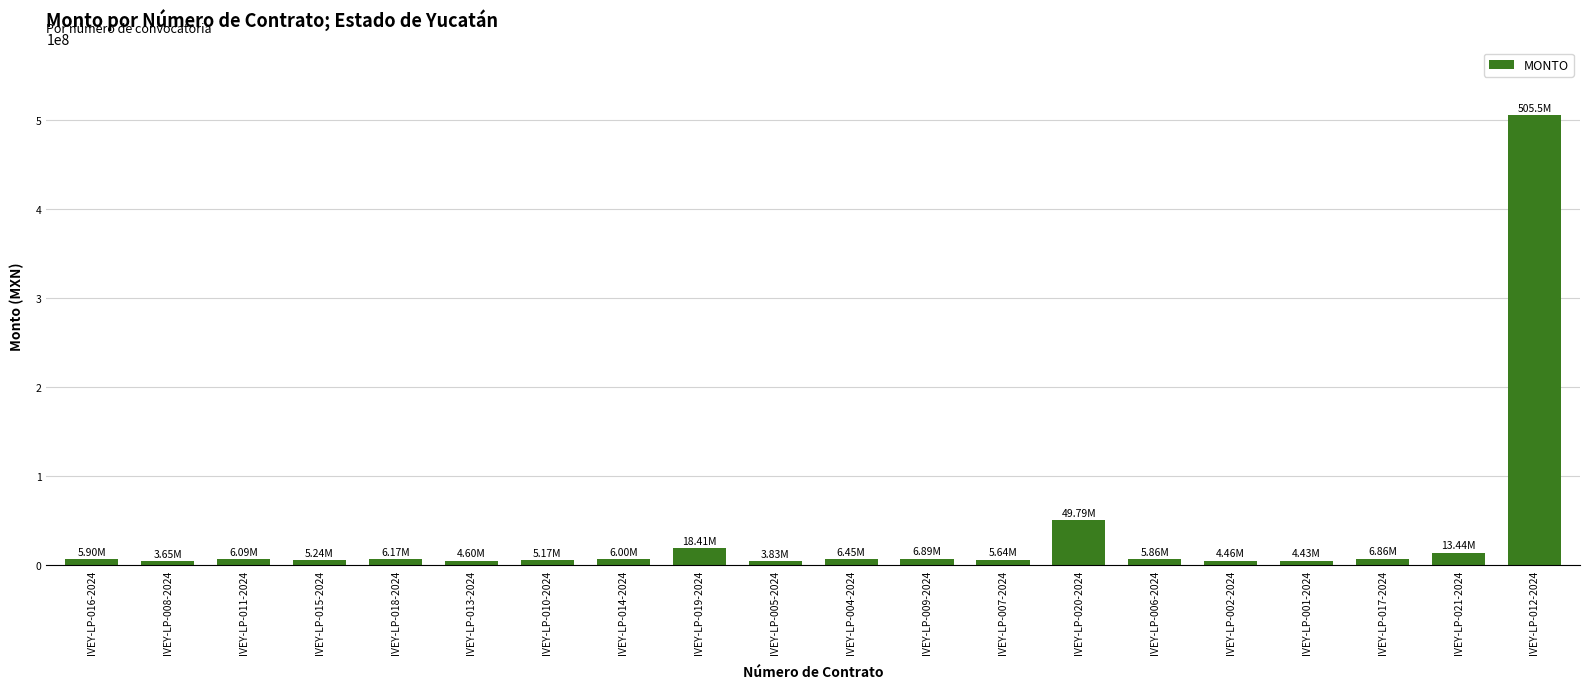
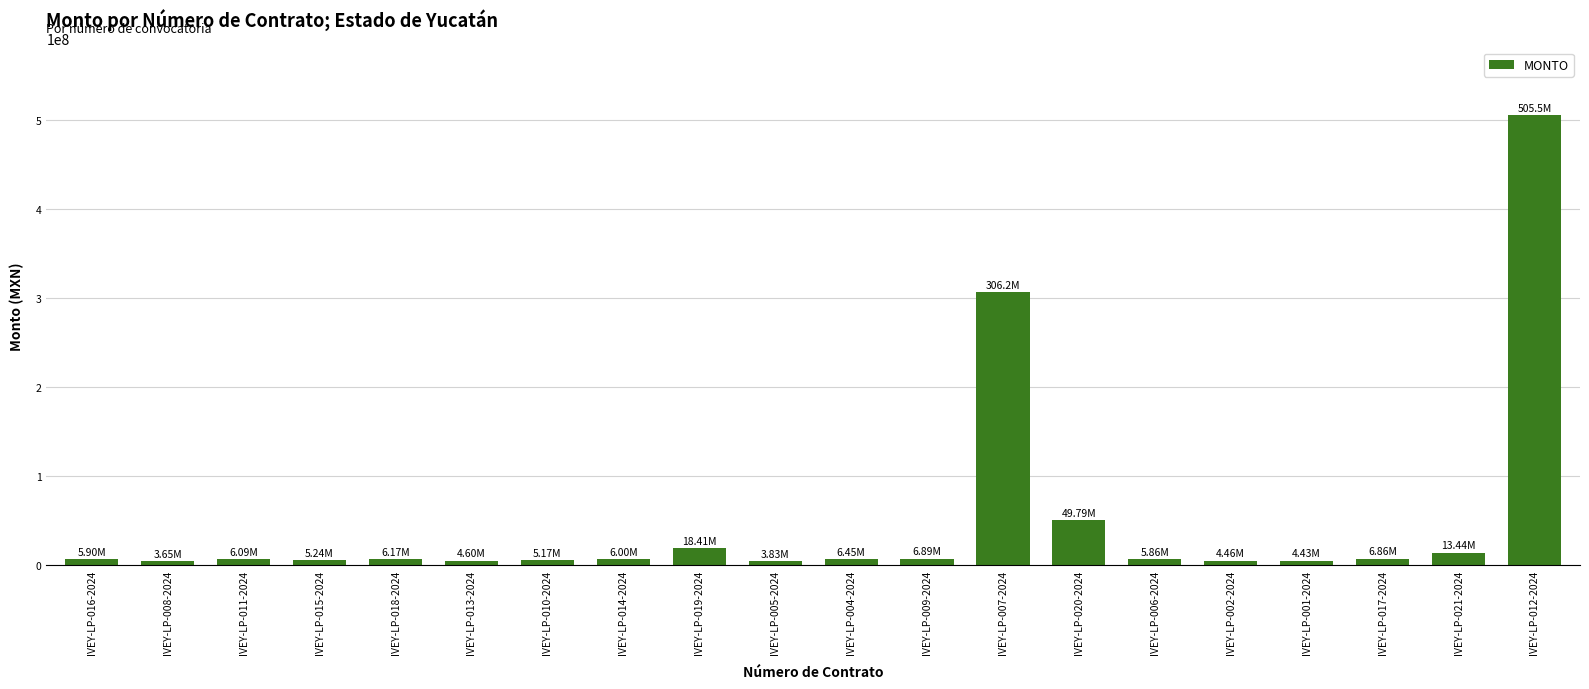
IVEY-LP-007-2024: 5.64M -> 306.2M
